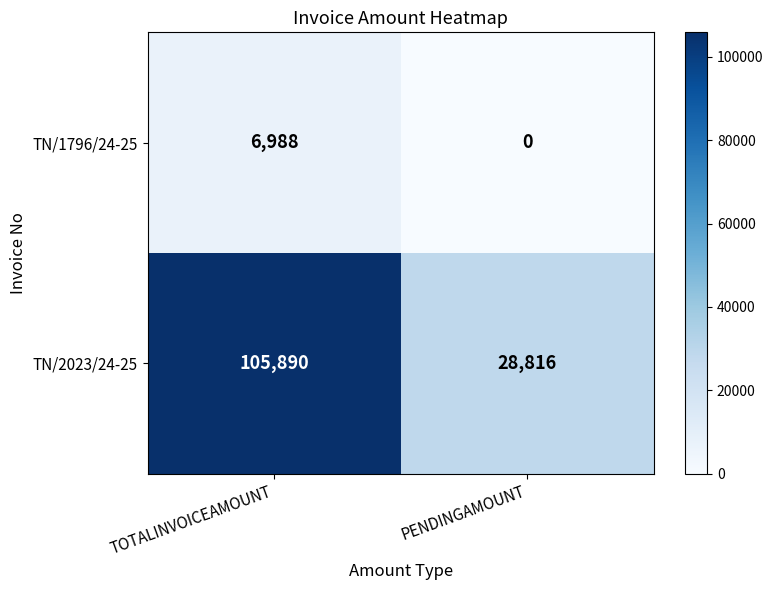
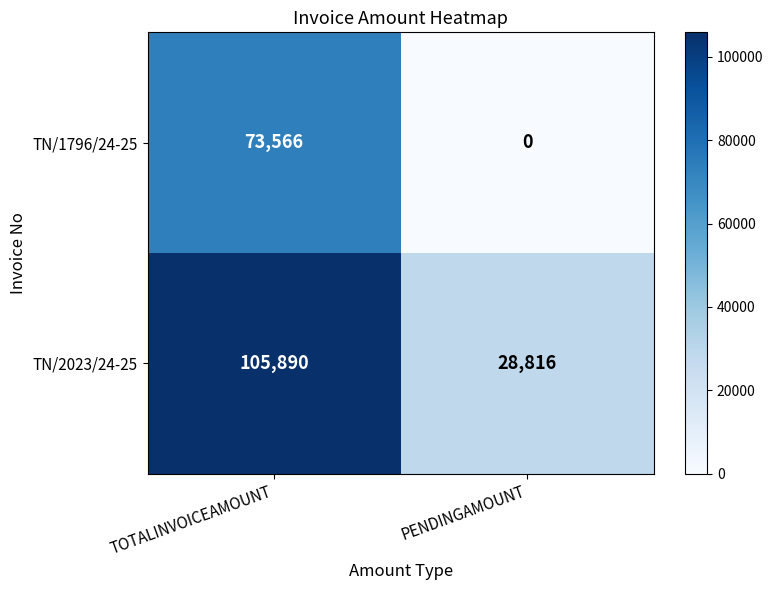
TN/1796/24-25, TOTALINVOICEAMOUNT: 6,988 -> 73,566
